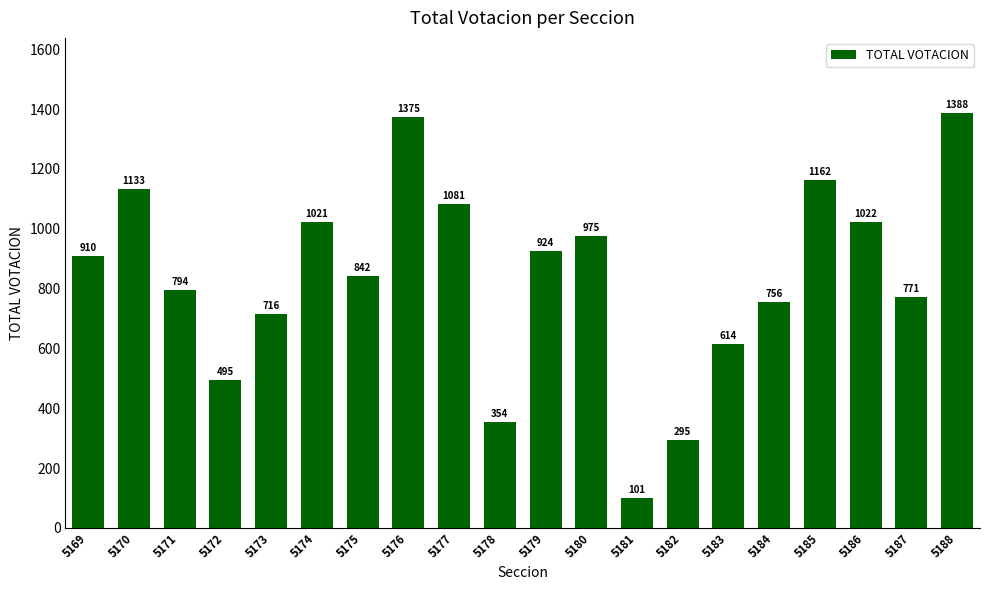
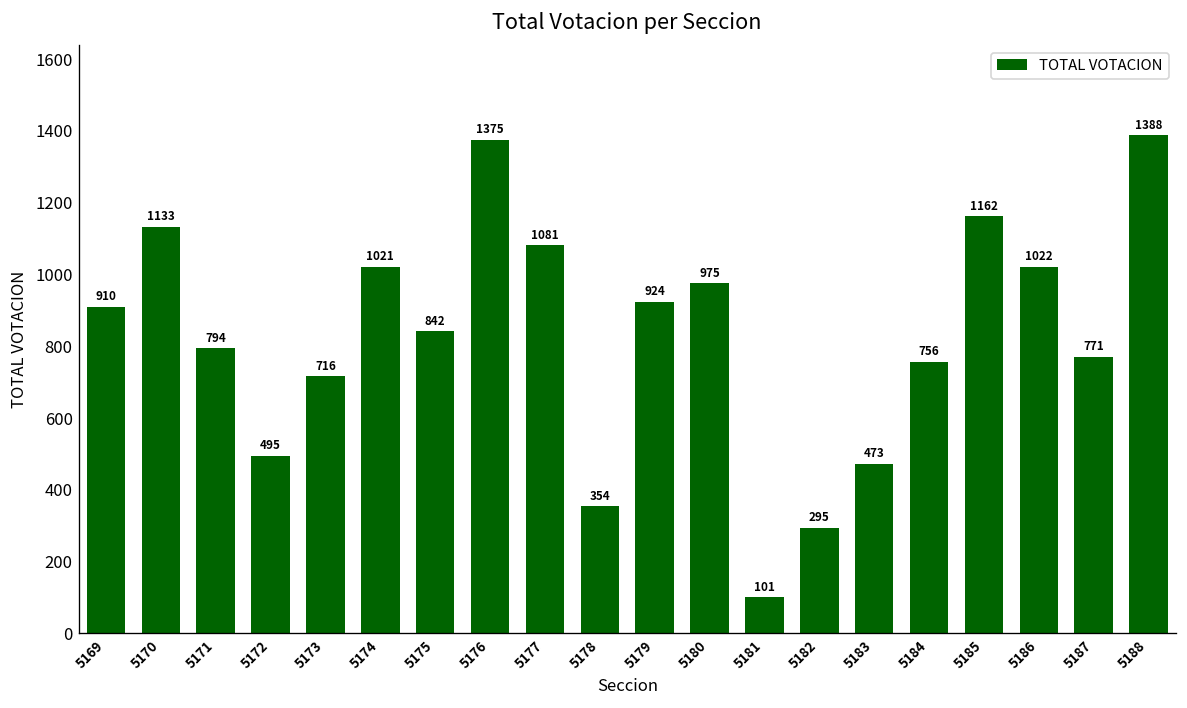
5183: 614 -> 473
